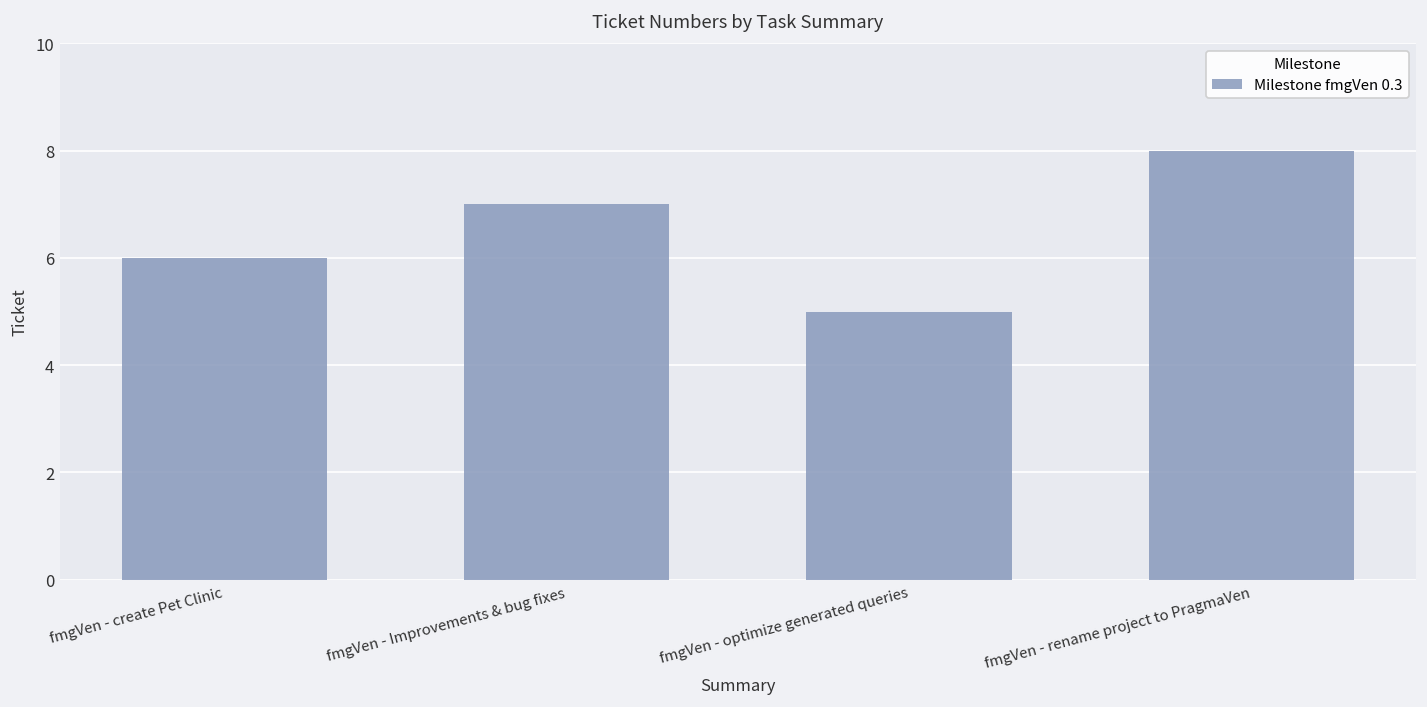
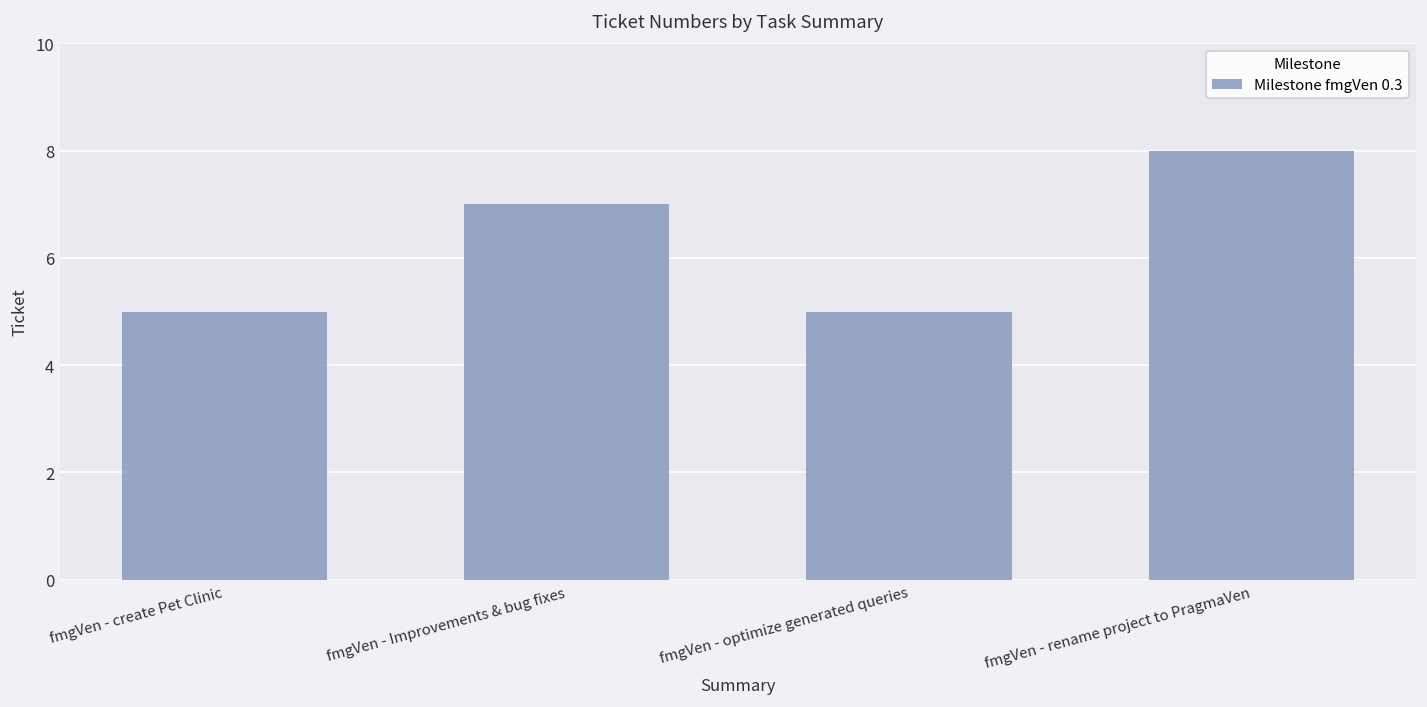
fmgVen - create Pet Clinic: 6 -> 5
